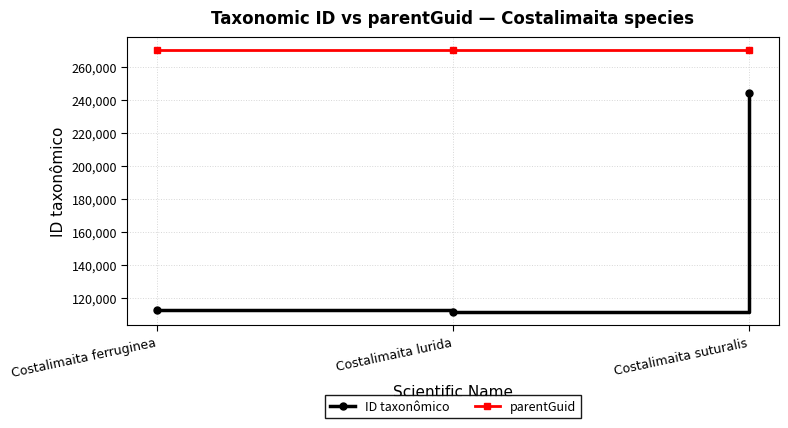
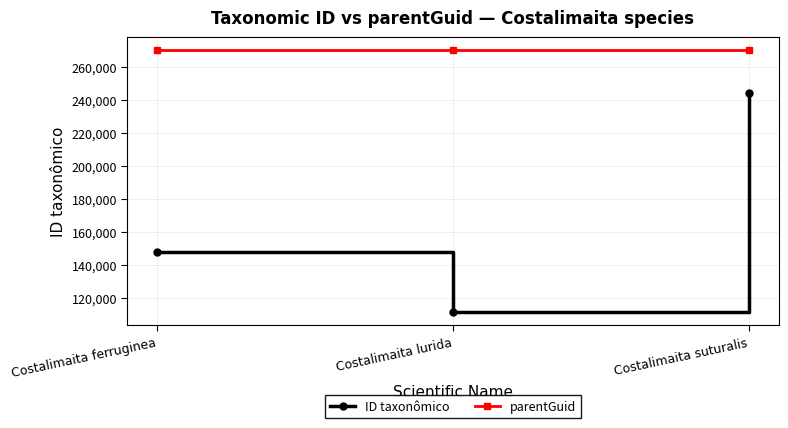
ID taxonômico, Costalimaita ferruginea: 113,000 -> 148,000
